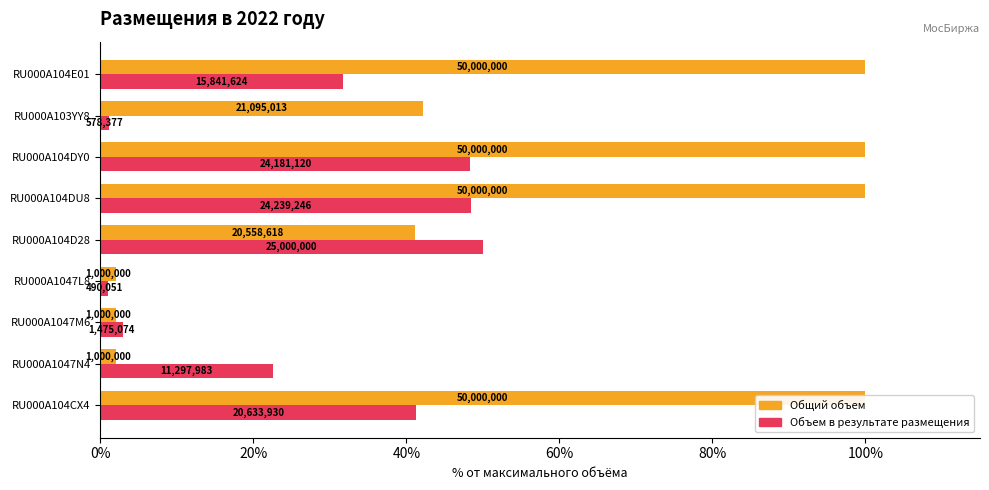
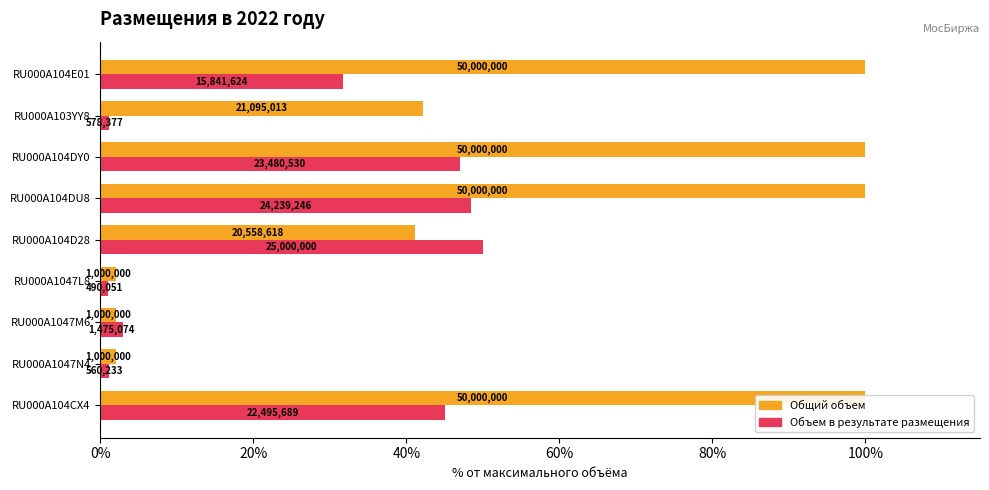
Объем в результате размещения, RU000A104DY0: 24,181,120 -> 23,480,530
Объем в результате размещения, RU000A1047N4: 11,297,983 -> 560,233
Объем в результате размещения, RU000A104CX4: 20,633,930 -> 22,495,689
